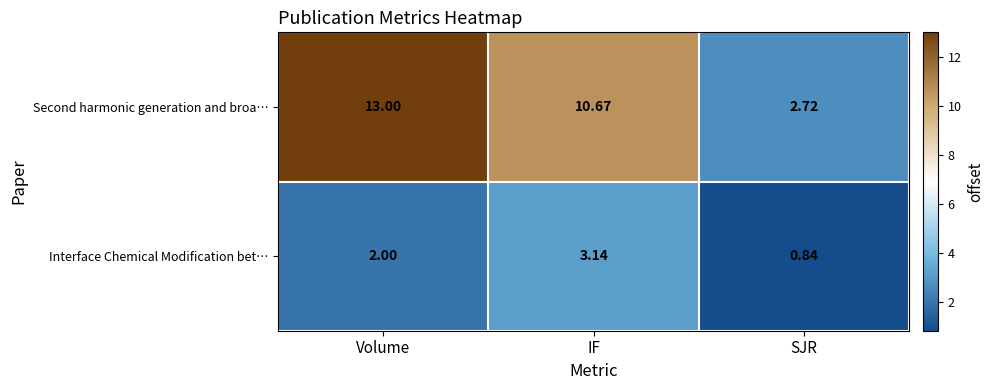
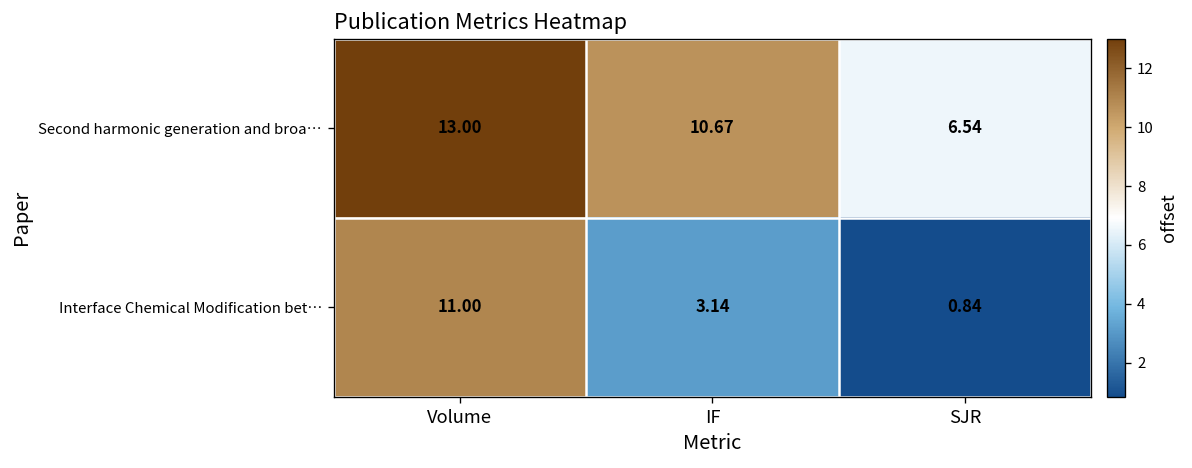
Second harmonic generation and broa…, SJR: 2.72 -> 6.54
Interface Chemical Modification bet…, Volume: 2.00 -> 11.00
